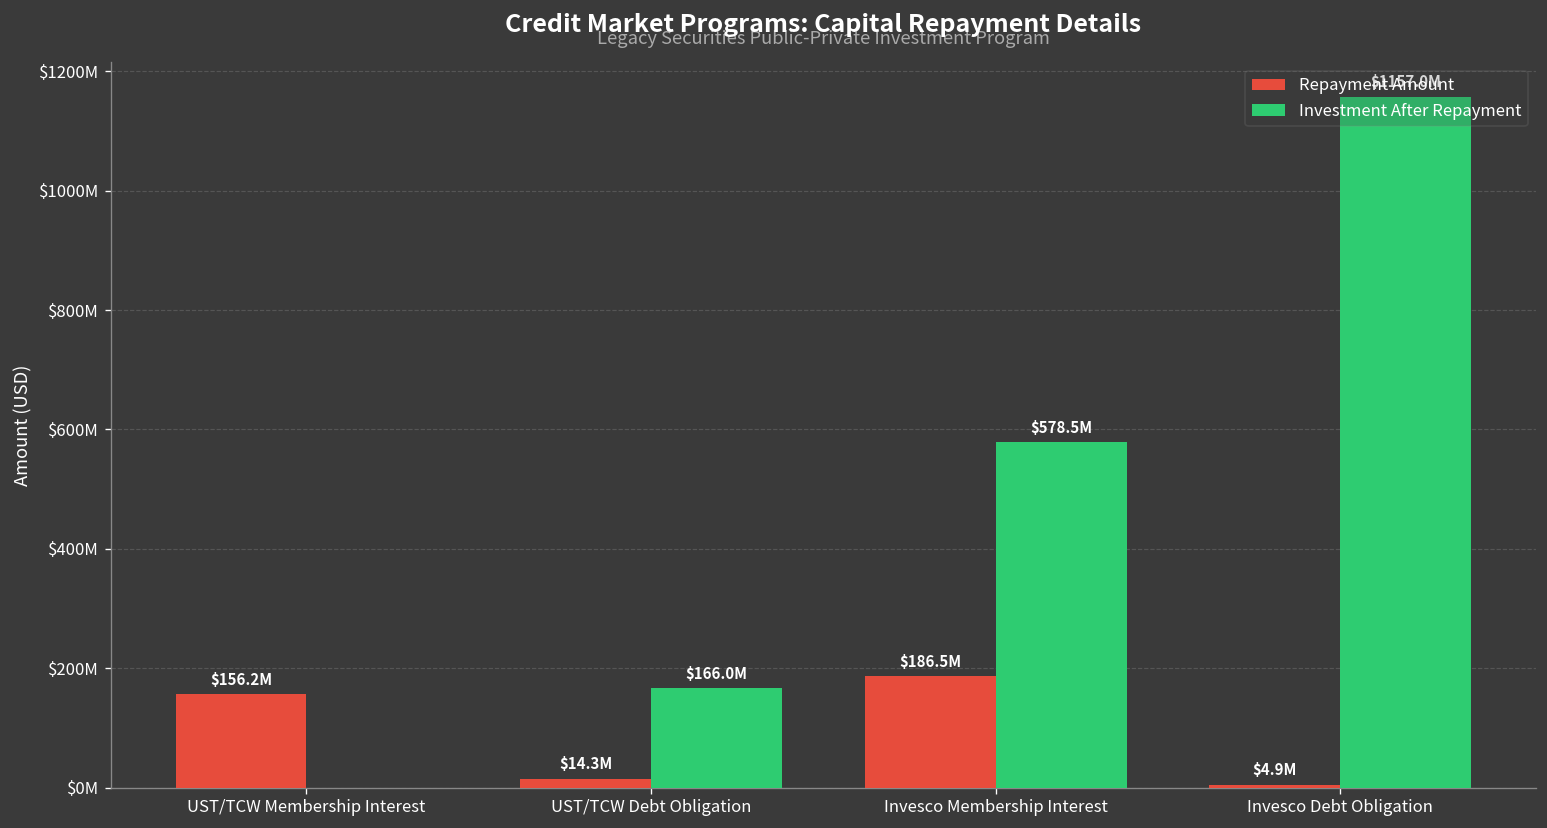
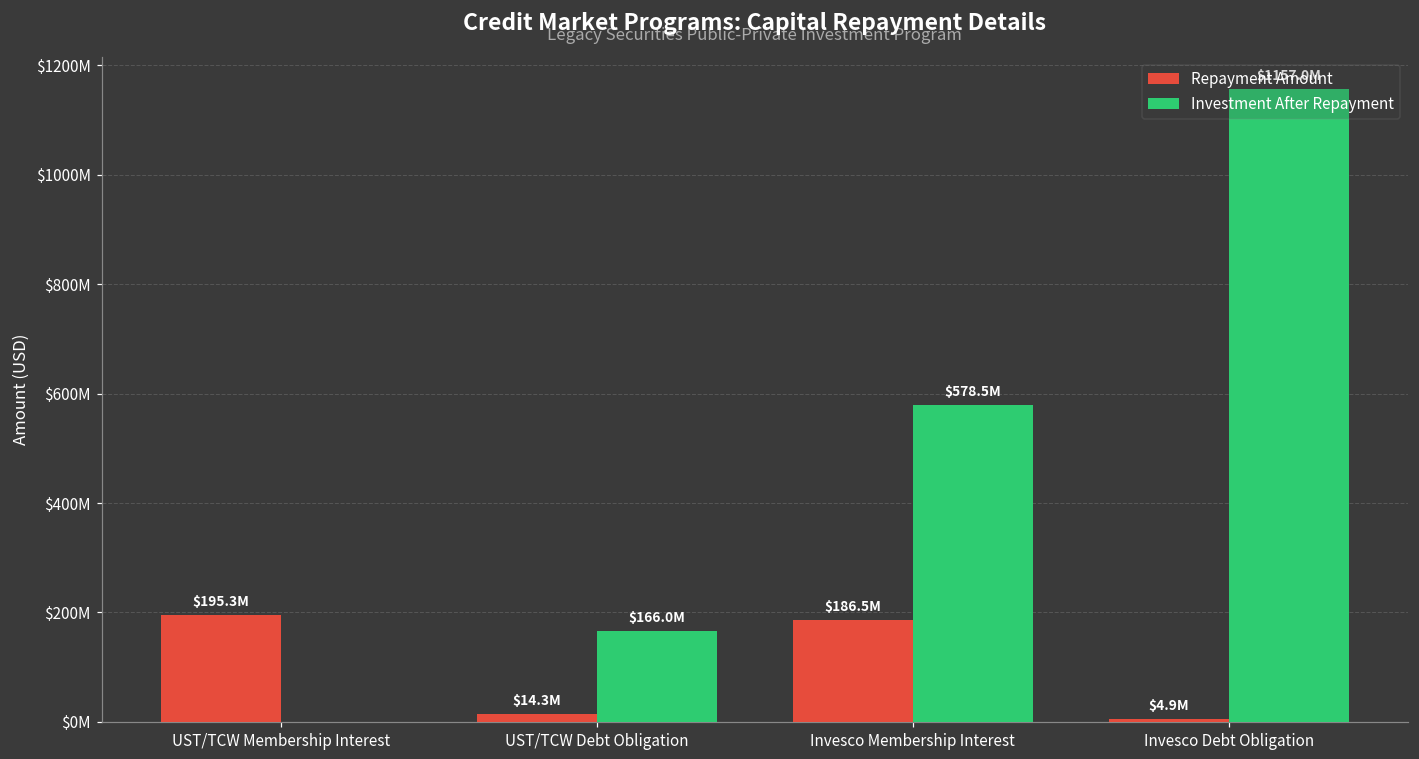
Repayment Amount, UST/TCW Membership Interest: $156.2M -> $195.3M
